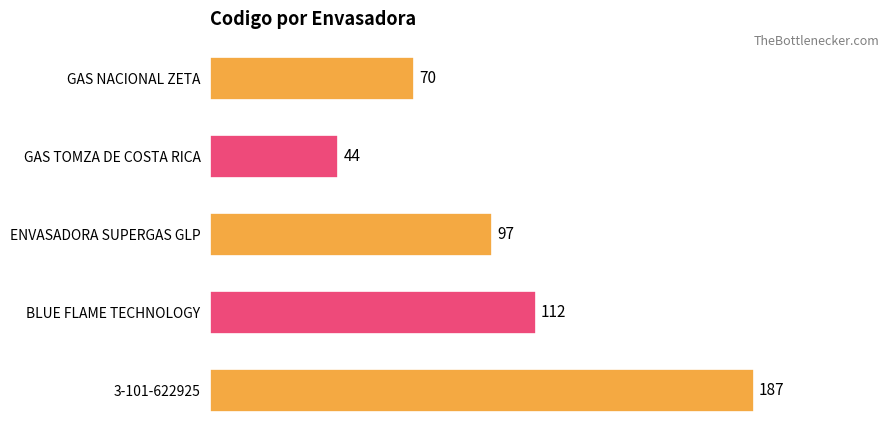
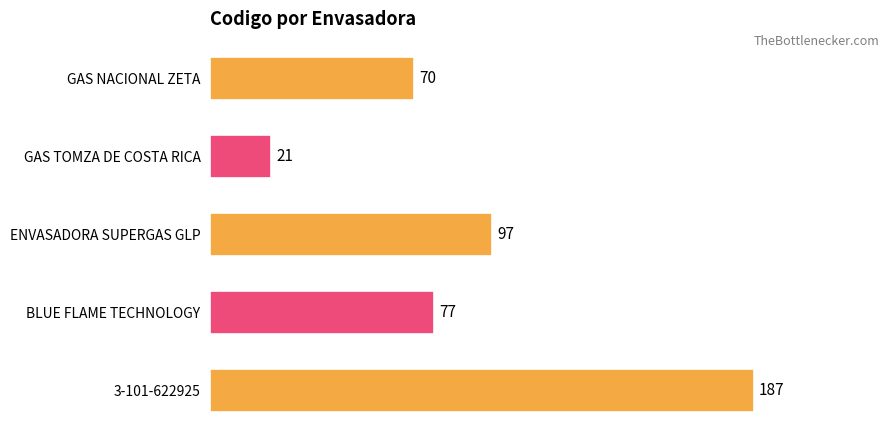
GAS TOMZA DE COSTA RICA: 44 -> 21
BLUE FLAME TECHNOLOGY: 112 -> 77
